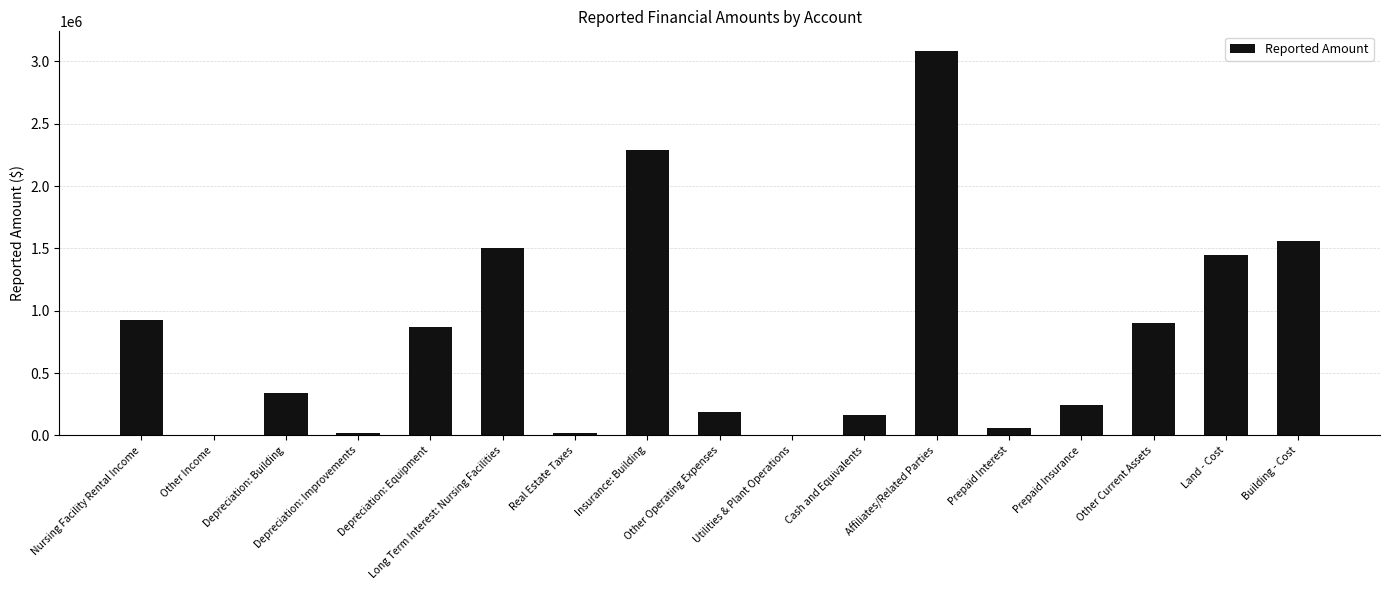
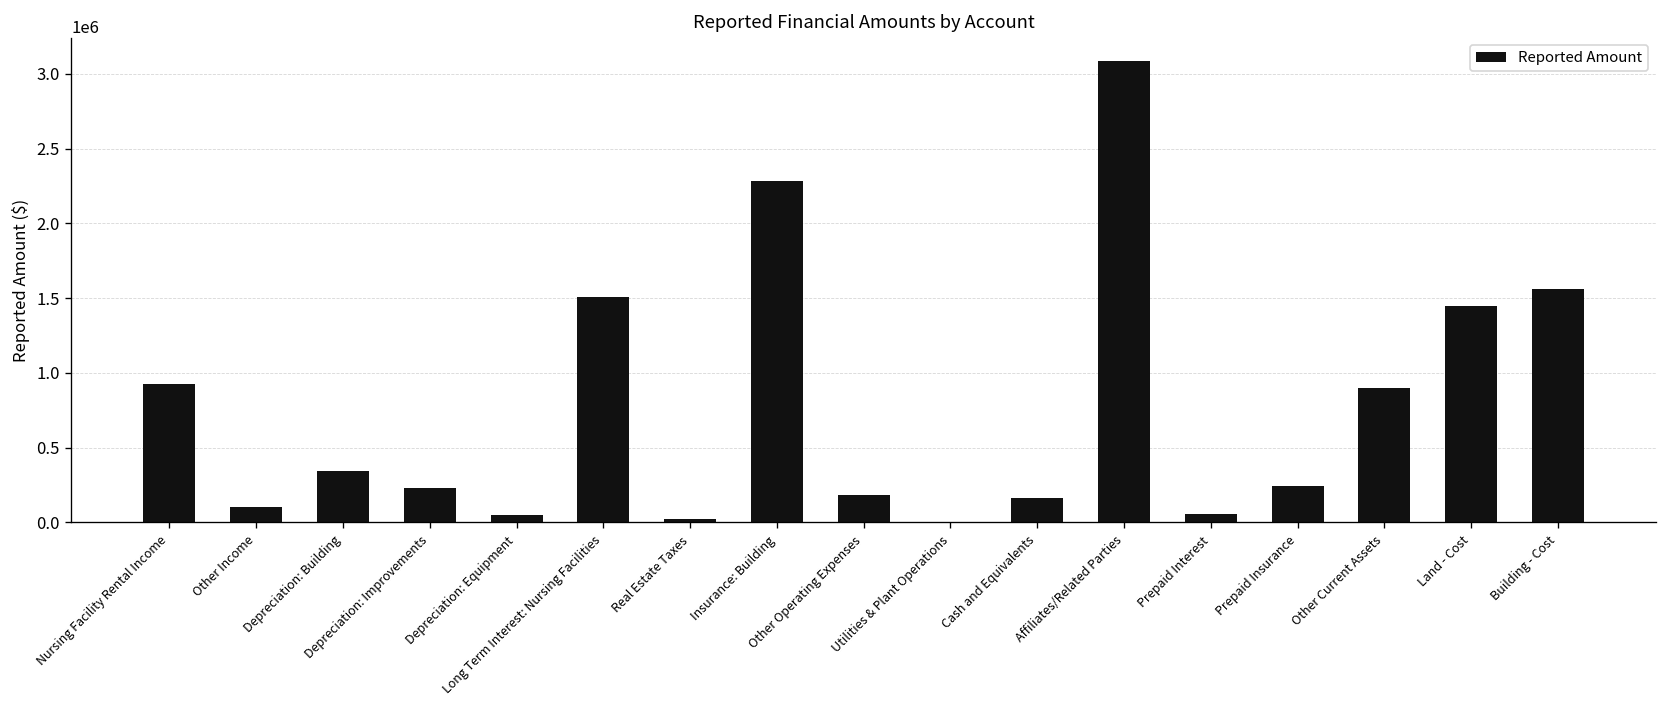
Other Income: 10000 -> 100000
Depreciation: Improvements: 20000 -> 230000
Depreciation: Equipment: 870000 -> 50000
